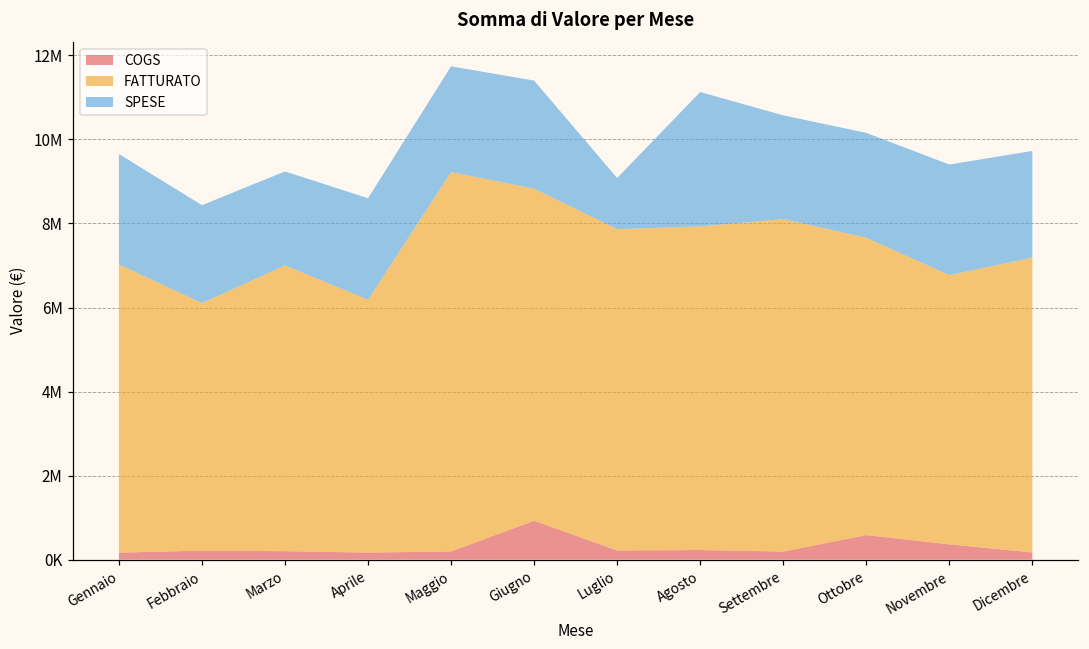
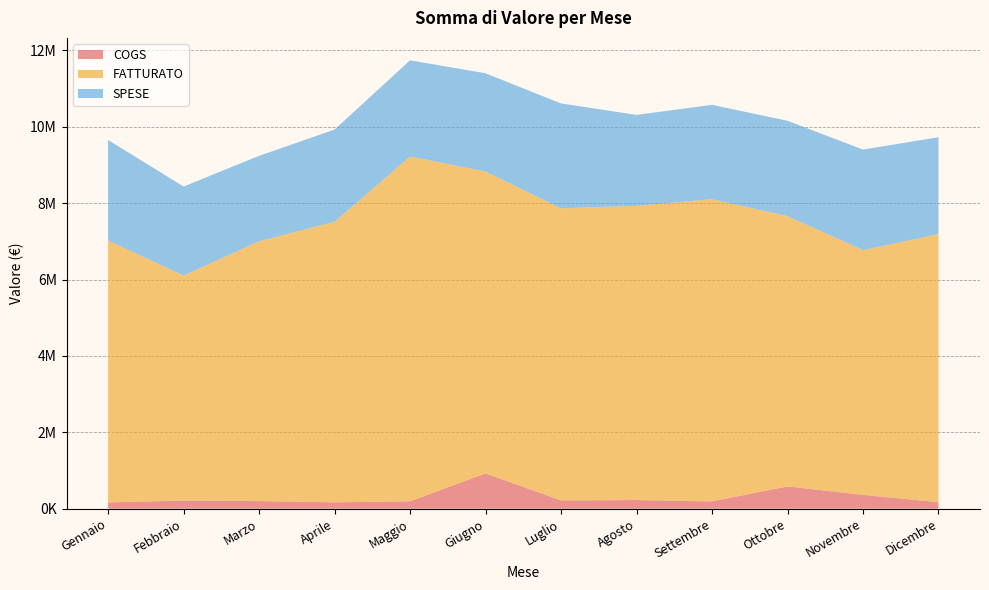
FATTURATO, Aprile: 6000000 -> 7300000
SPESE, Luglio: 1200000 -> 2700000
SPESE, Agosto: 3200000 -> 2400000
